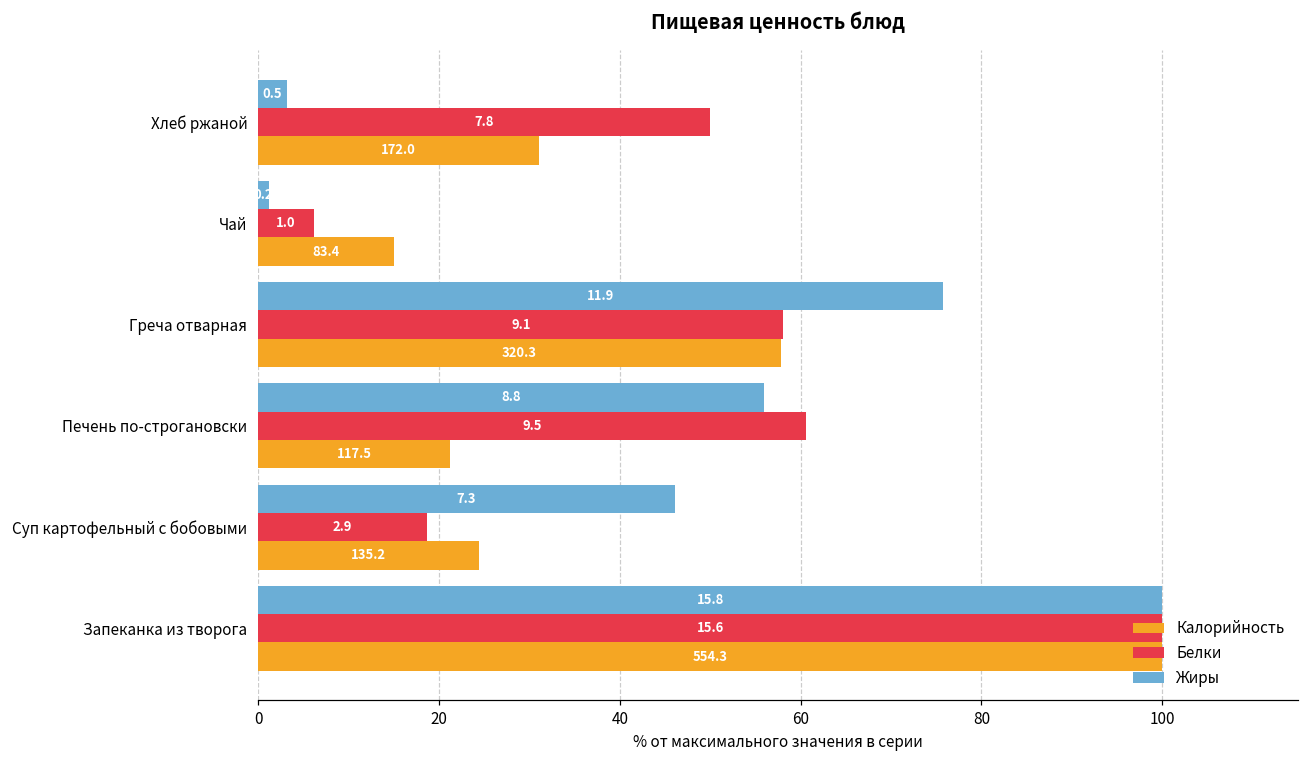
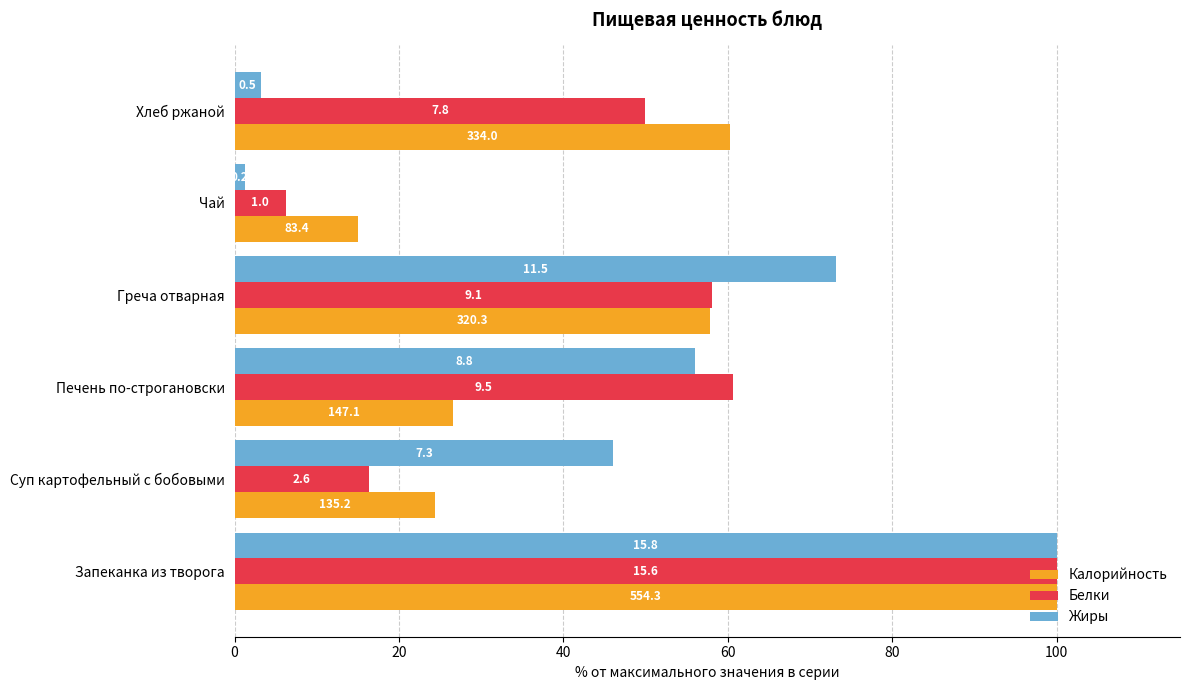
Калорийность, Хлеб ржаной: 172.0 -> 334.0
Жиры, Греча отварная: 11.9 -> 11.5
Калорийность, Печень по-строгановски: 117.5 -> 147.1
Белки, Суп картофельный с бобовыми: 2.9 -> 2.6
